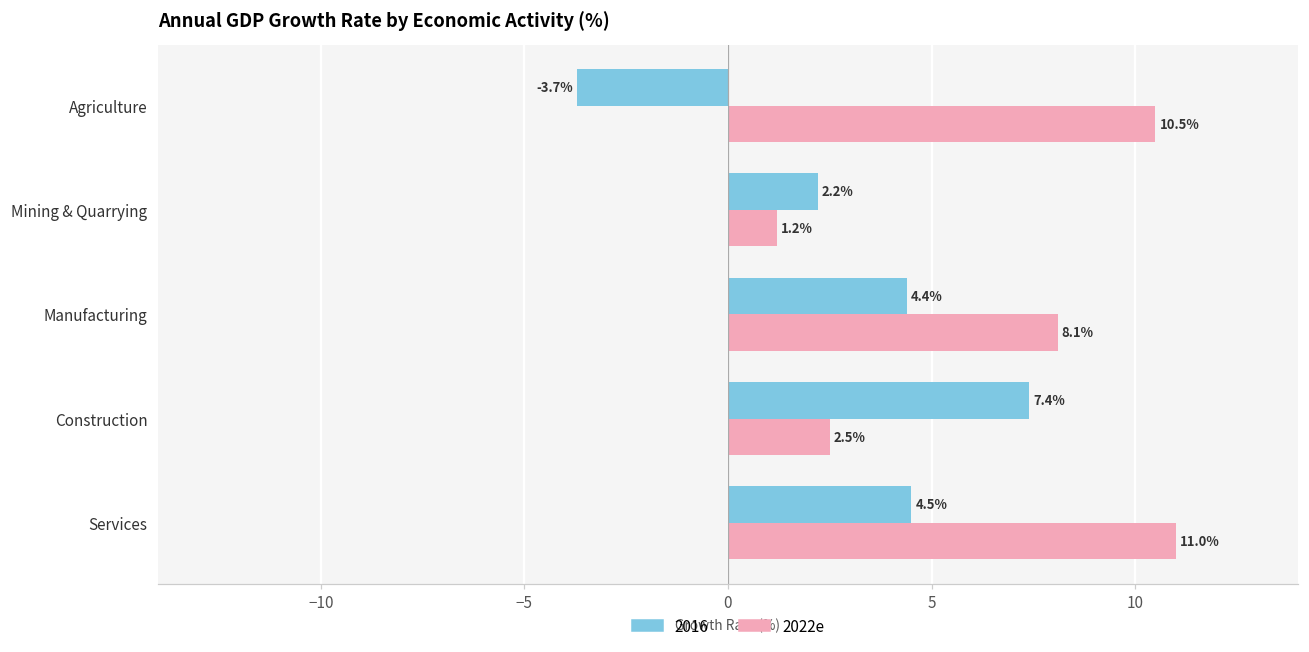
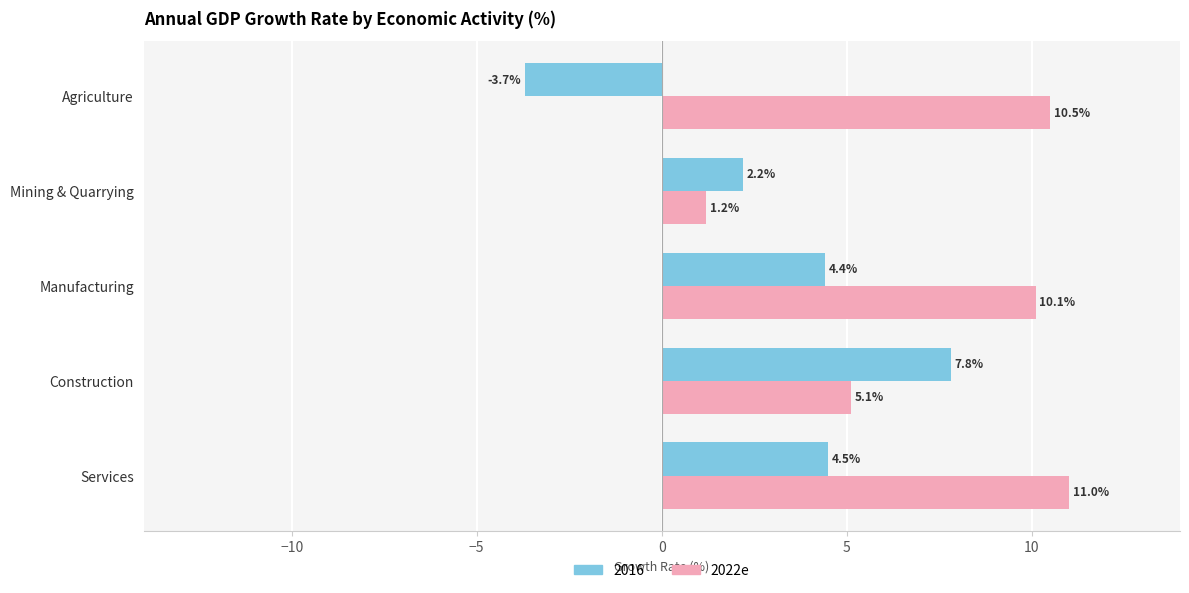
2022e, Manufacturing: 8.1% -> 10.1%
2016, Construction: 7.4% -> 7.8%
2022e, Construction: 2.5% -> 5.1%
